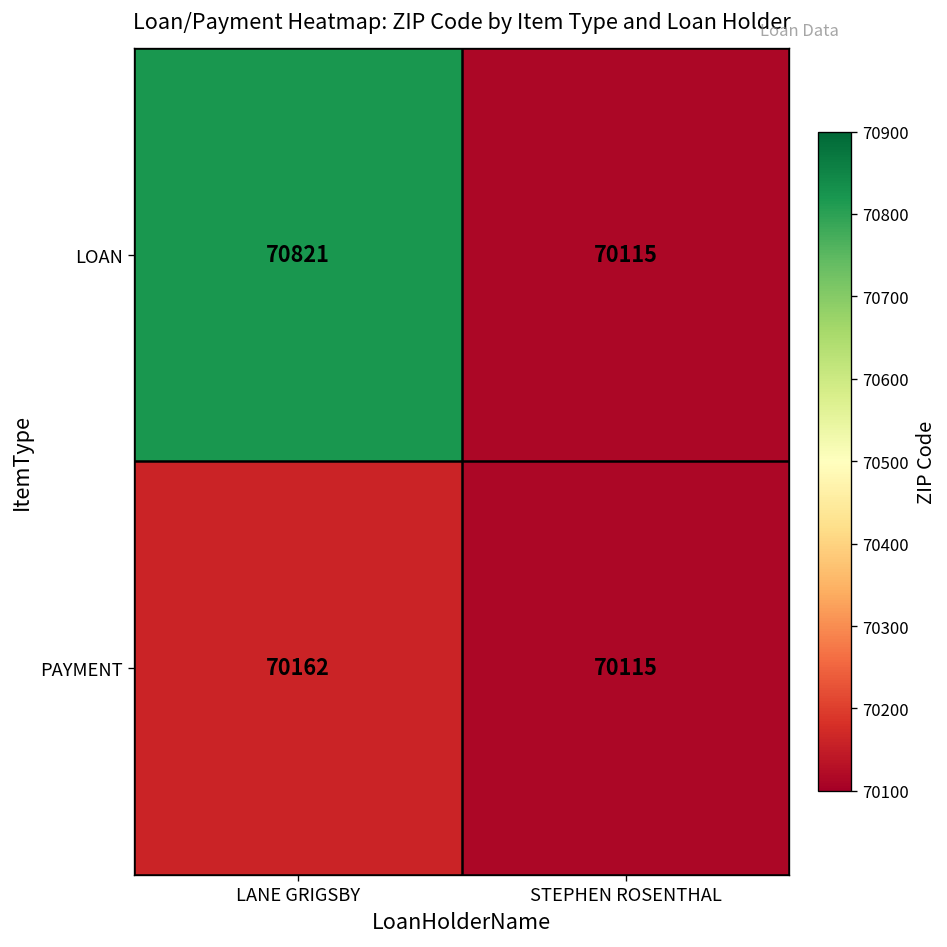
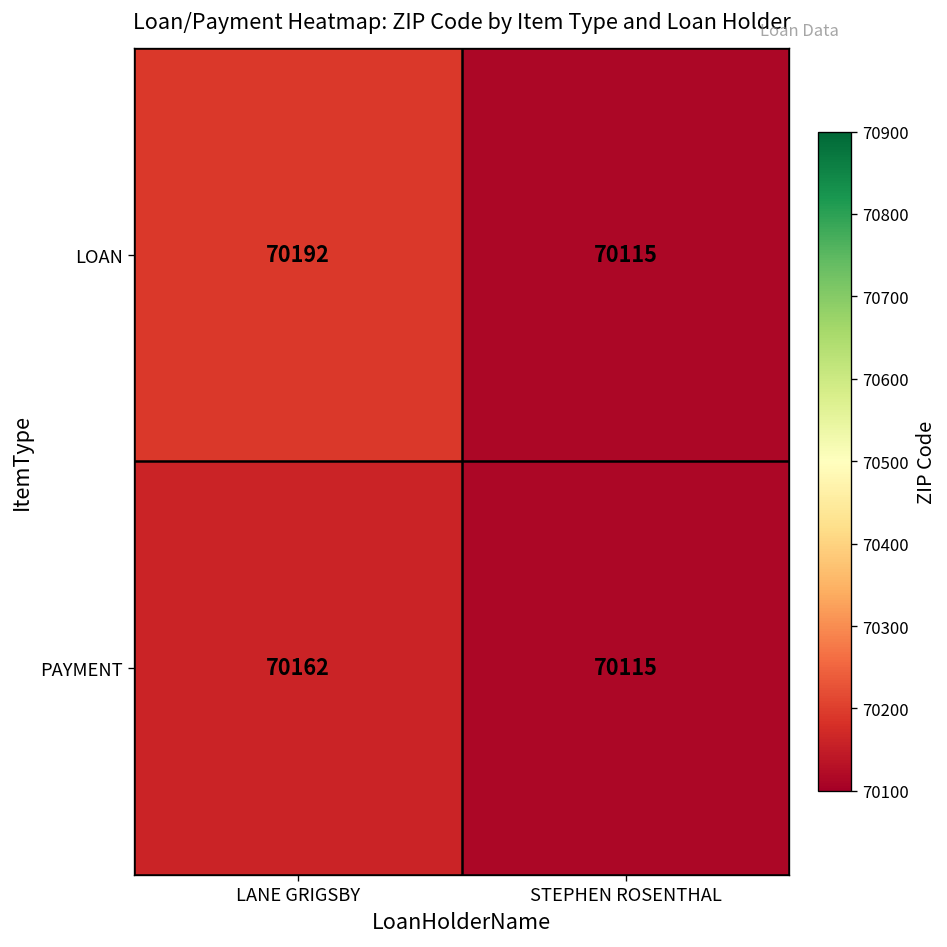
LOAN, LANE GRIGSBY: 70821 -> 70192
